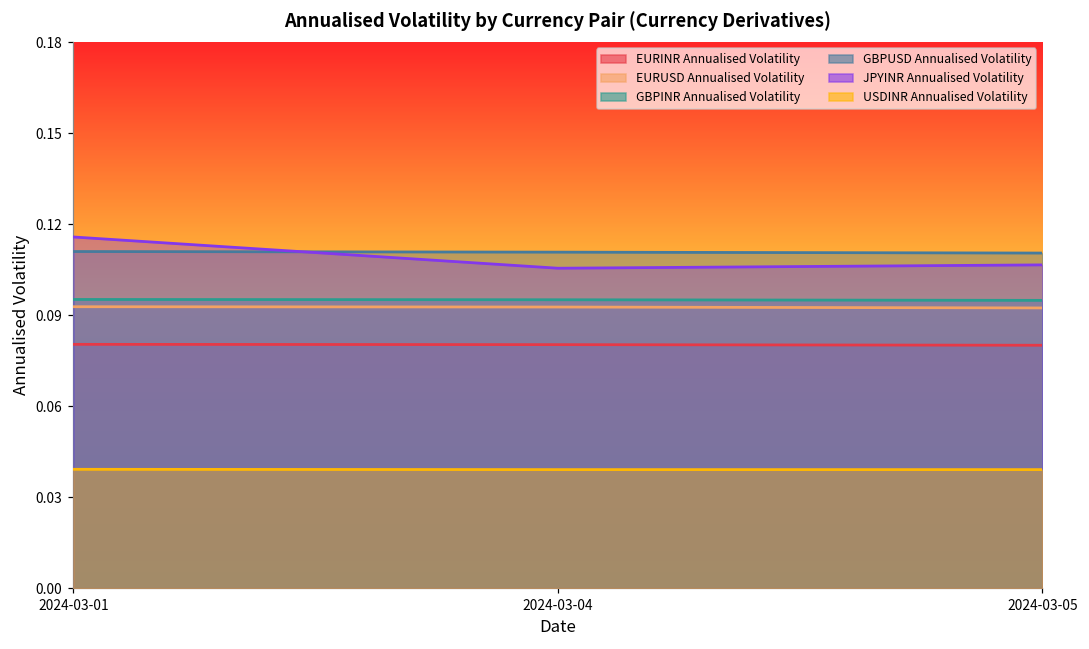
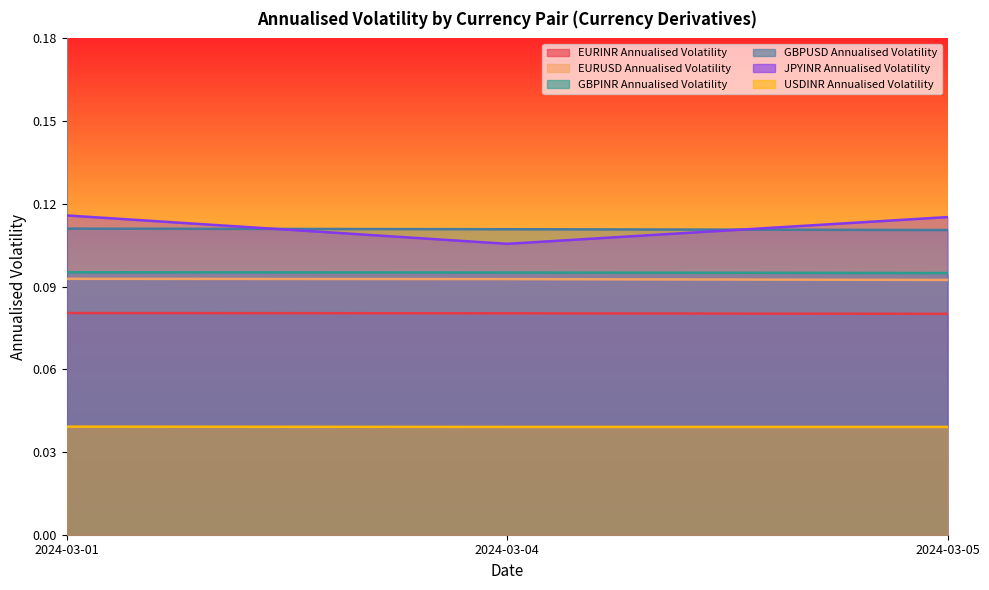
JPYINR Annualised Volatility, 2024-03-05: 0.107 -> 0.115
